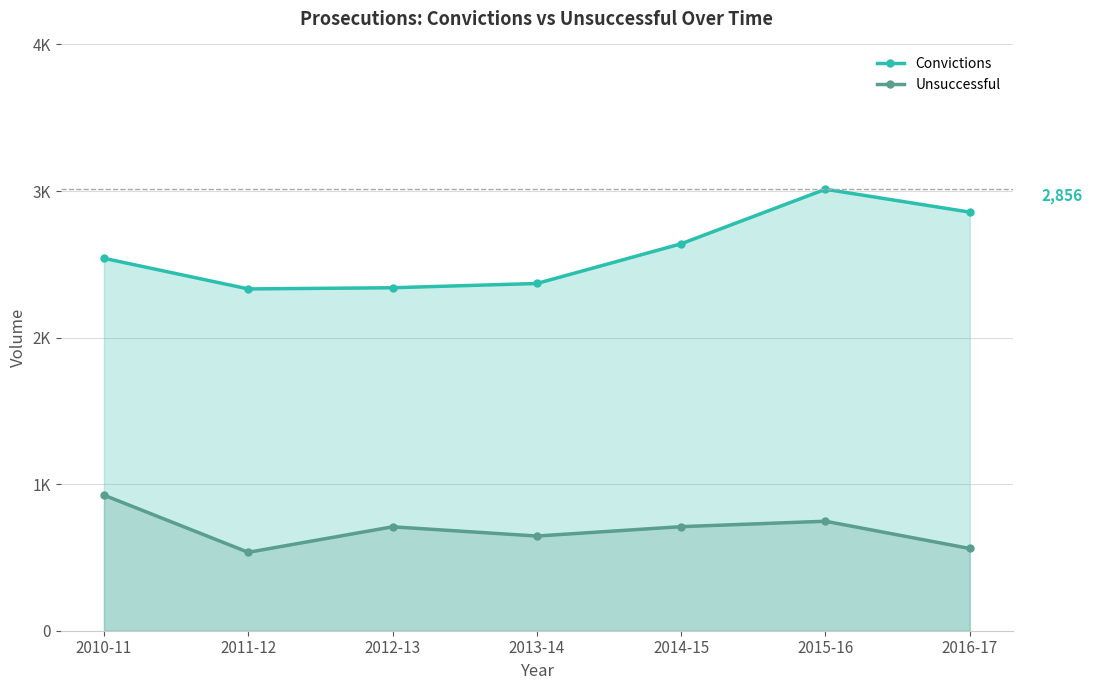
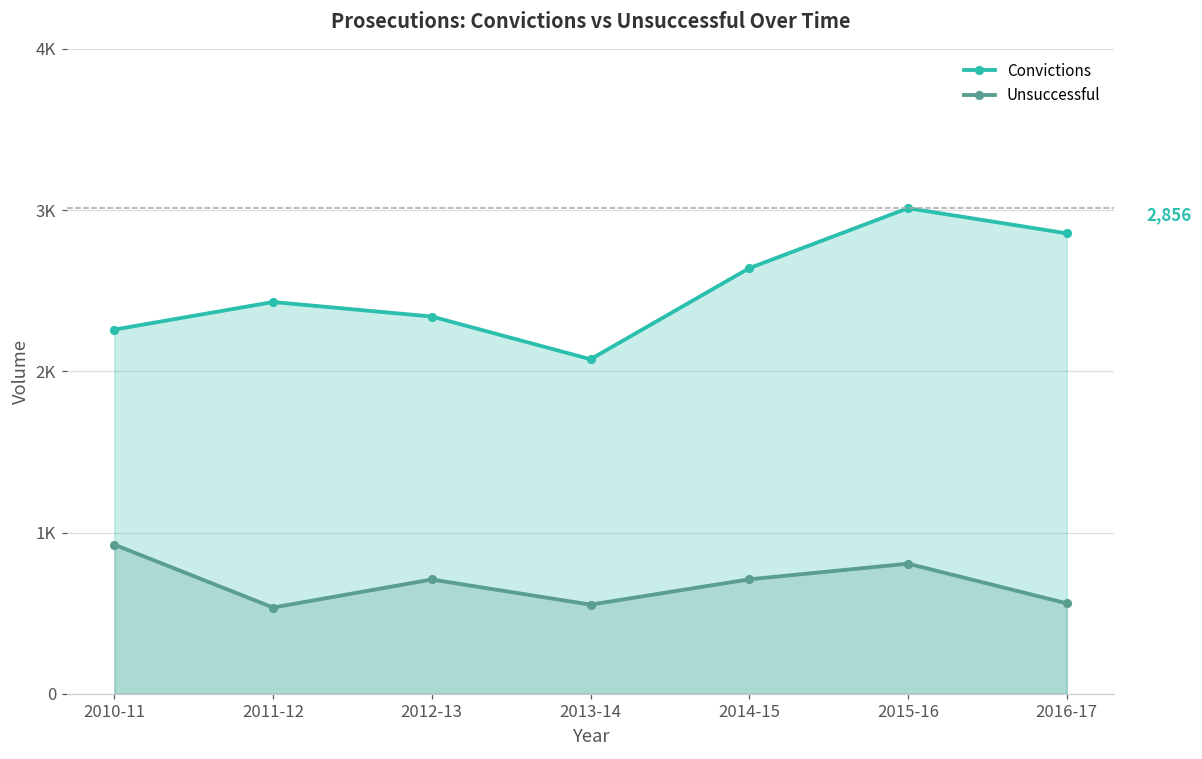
Convictions, 2010-11: 2540 -> 2260
Convictions, 2011-12: 2330 -> 2430
Convictions, 2013-14: 2370 -> 2080
Unsuccessful, 2013-14: 650 -> 550
Unsuccessful, 2015-16: 750 -> 810
